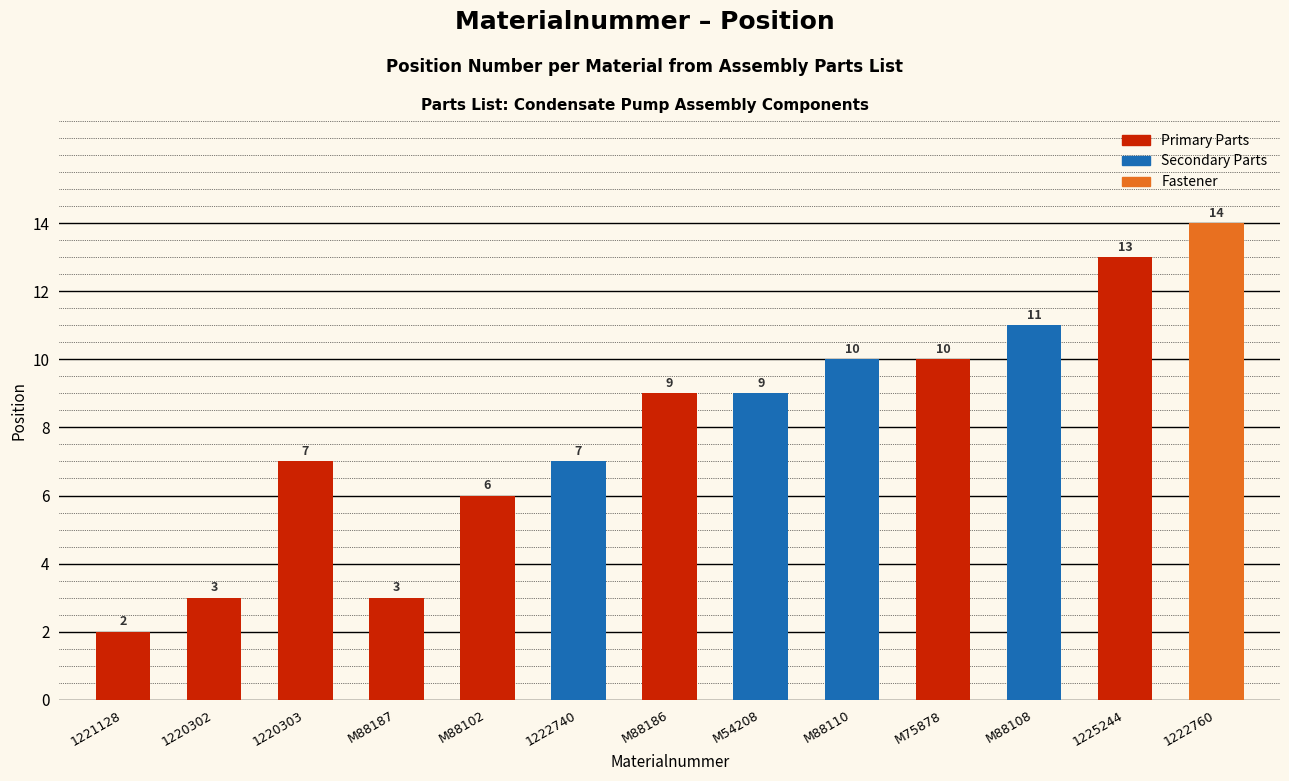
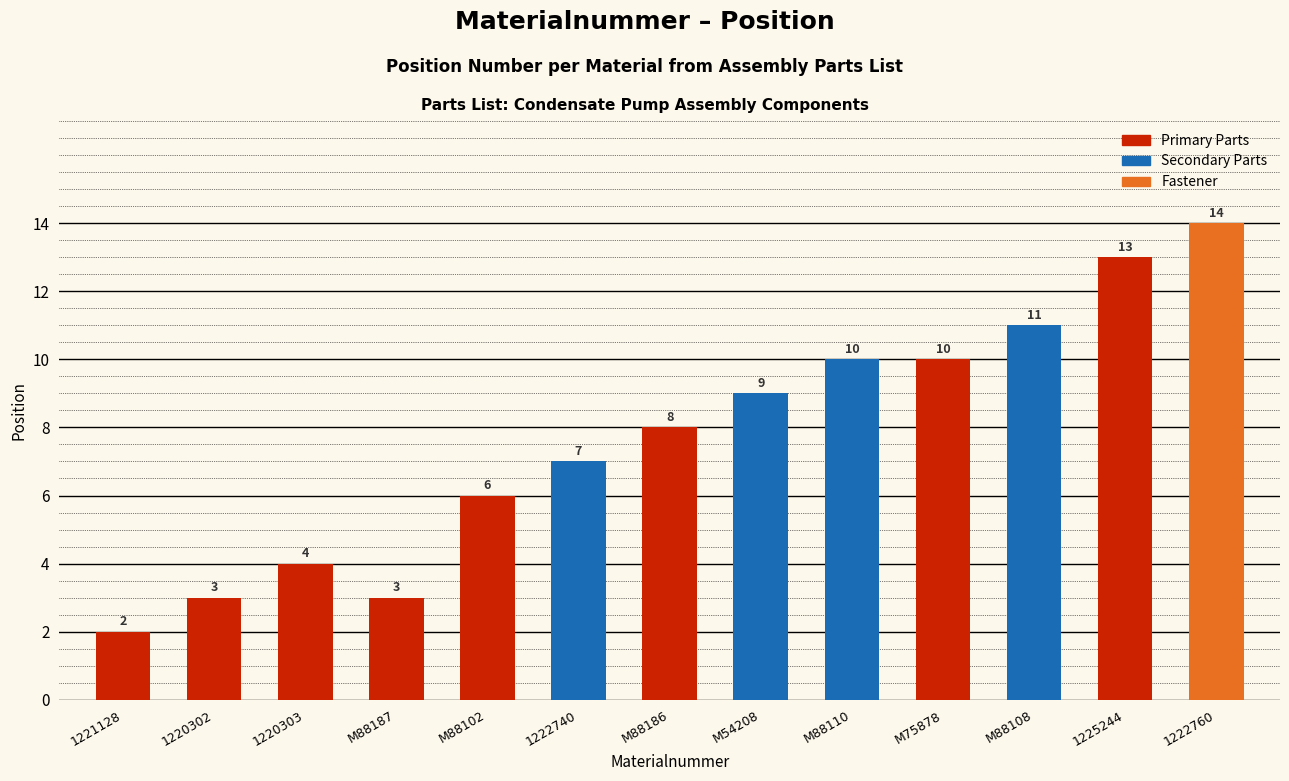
1220303: 7 -> 4
M88186: 9 -> 8
